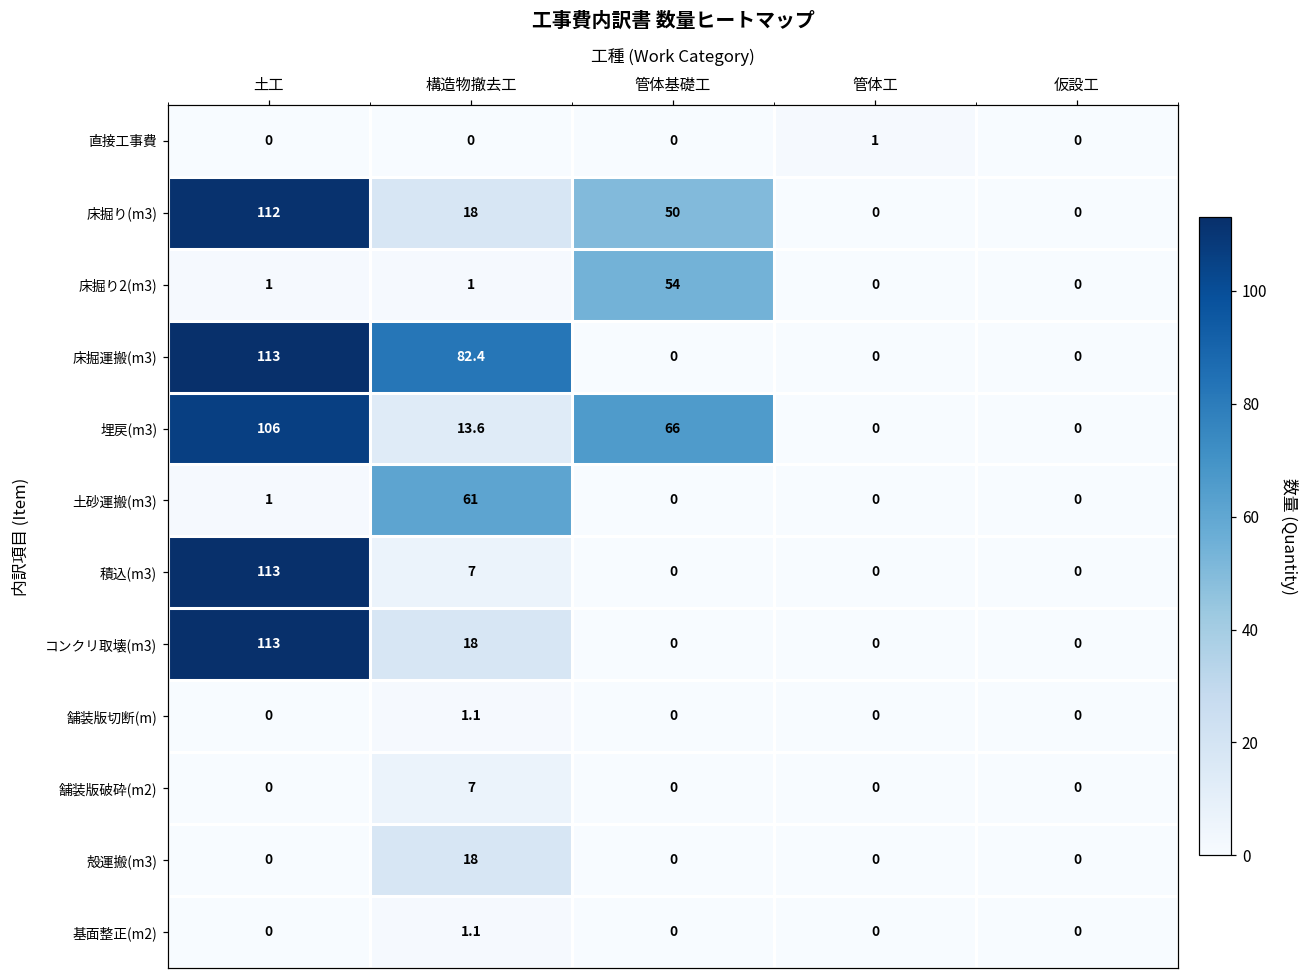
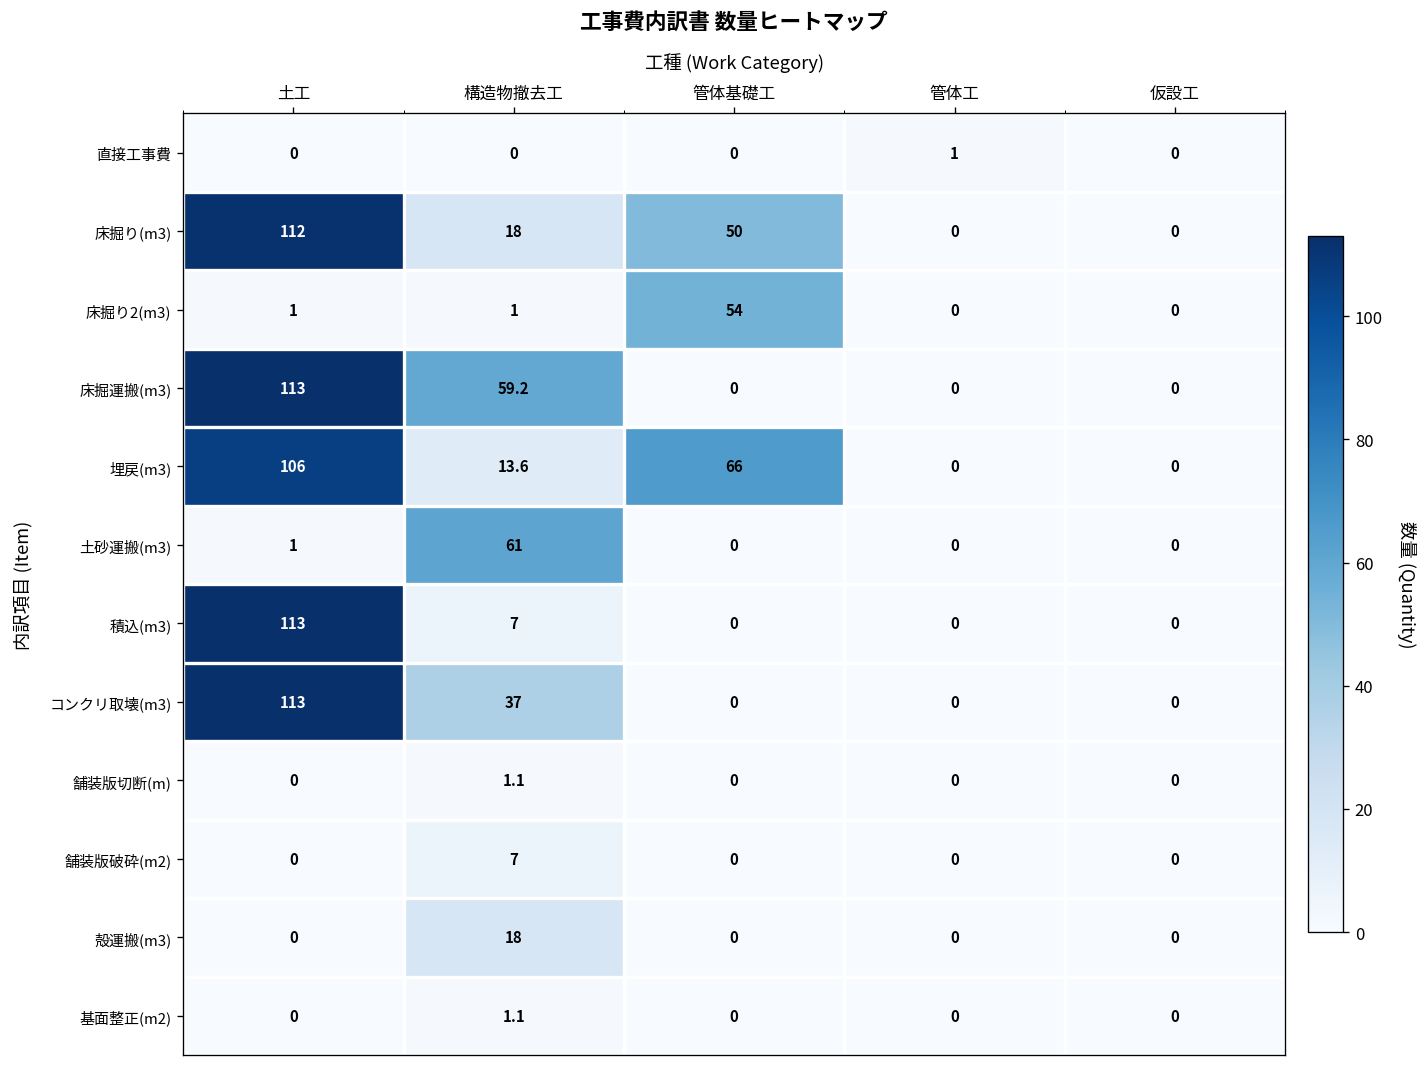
床掘運搬(m3), 構造物撤去工: 82.4 -> 59.2
コンクリ取壊(m3), 構造物撤去工: 18 -> 37
